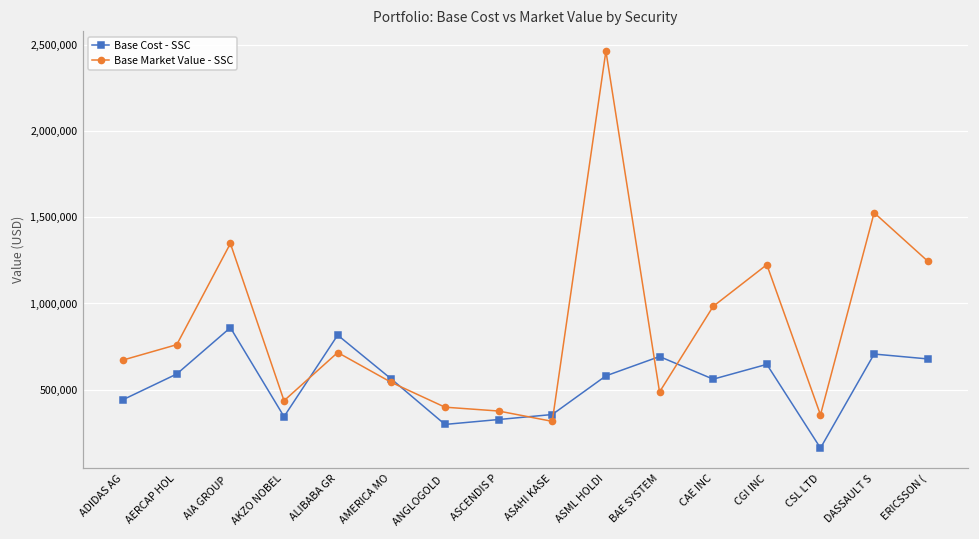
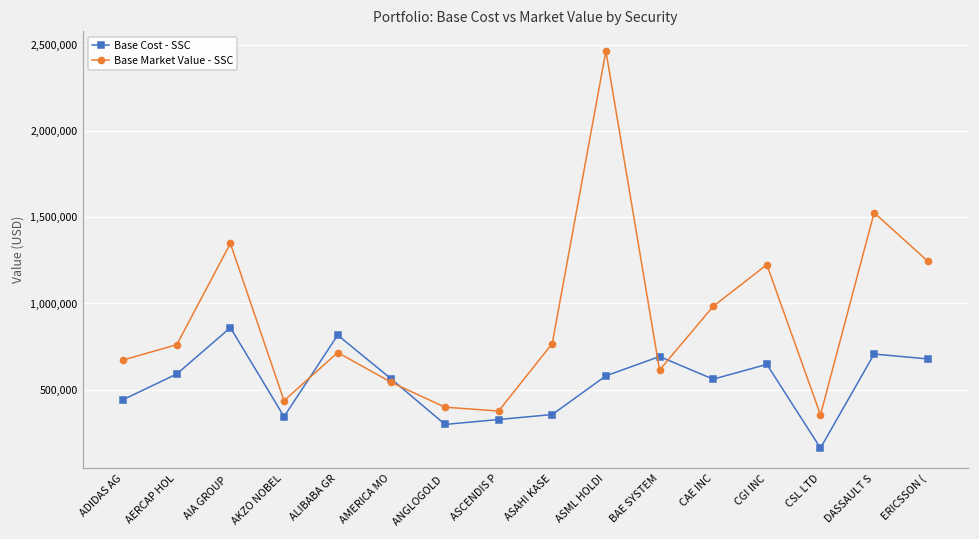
Base Market Value - SSC, ASAHI KASE: 320,000 -> 770,000
Base Market Value - SSC, BAE SYSTEM: 490,000 -> 610,000
